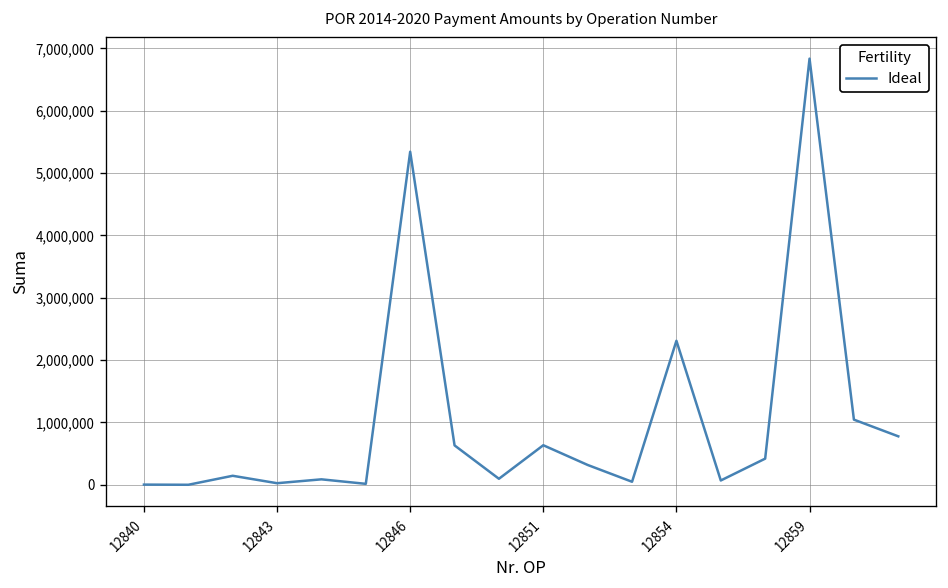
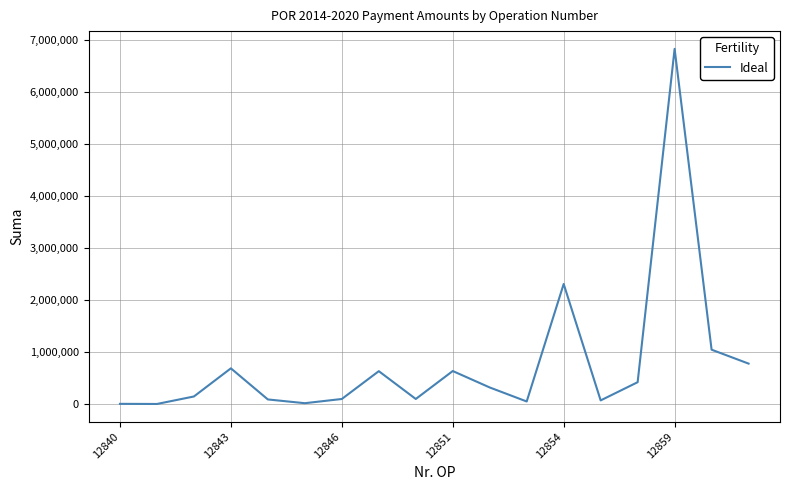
12843: 0 -> 700,000
12846: 5,300,000 -> 100,000
